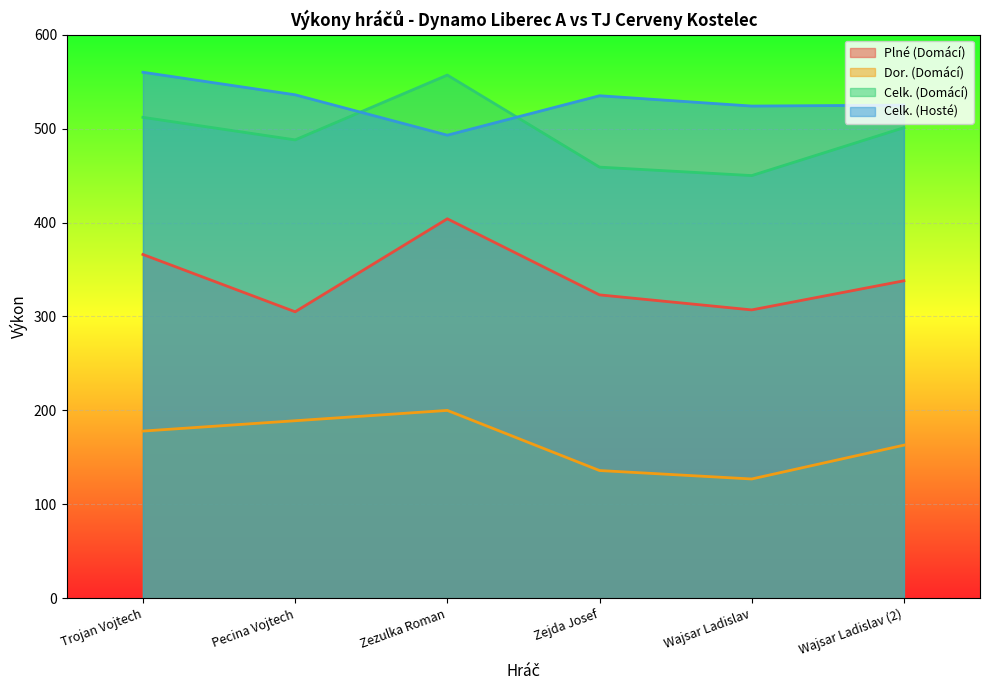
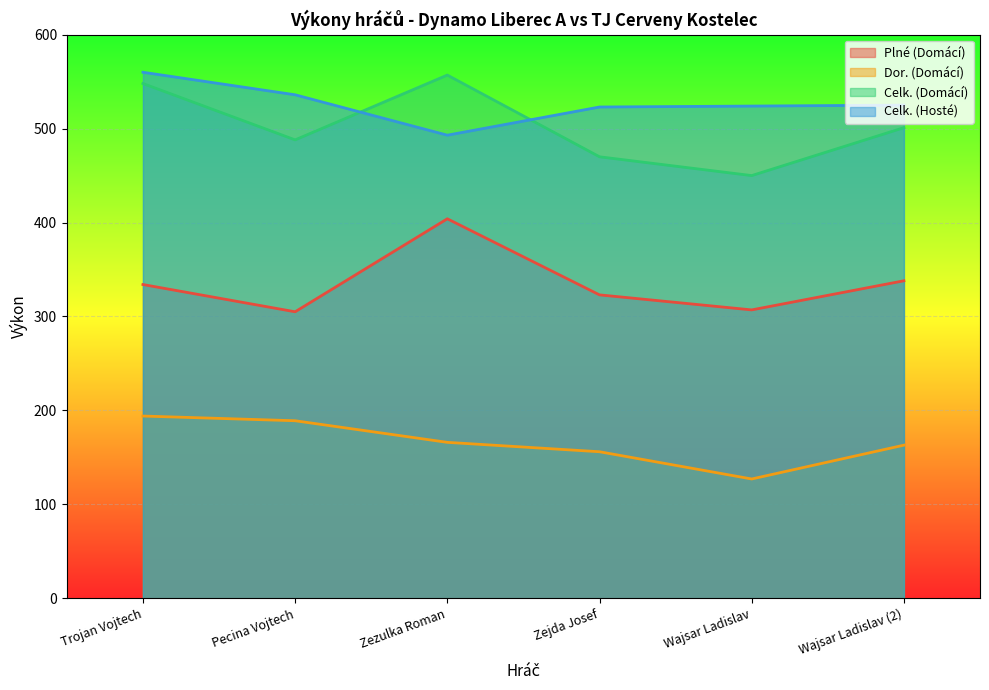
Plné (Domácí), Trojan Vojtech: 370 -> 330
Dor. (Domácí), Trojan Vojtech: 180 -> 190
Celk. (Domácí), Trojan Vojtech: 510 -> 550
Dor. (Domácí), Zezulka Roman: 200 -> 170
Dor. (Domácí), Zejda Josef: 140 -> 160
Celk. (Domácí), Zejda Josef: 460 -> 470
Celk. (Hosté), Zejda Josef: 540 -> 520
